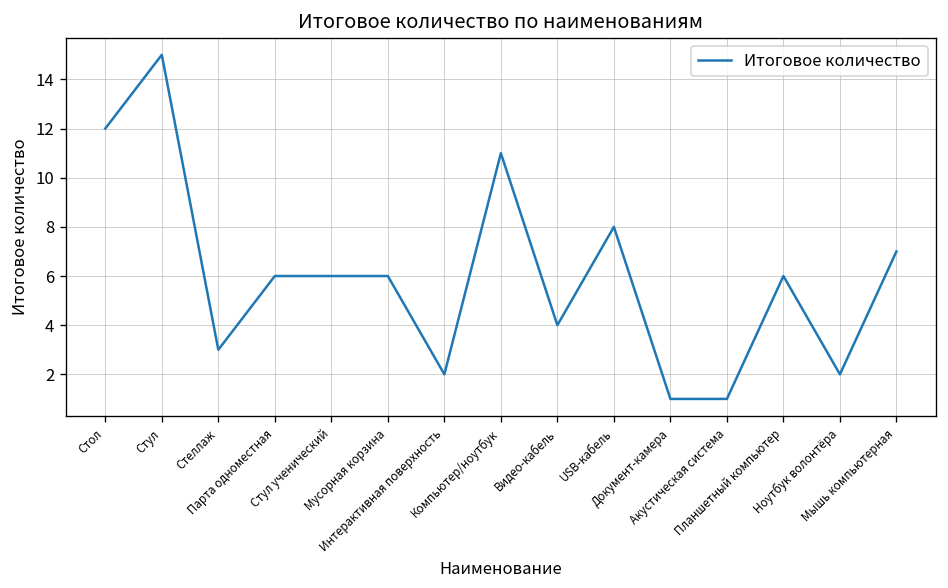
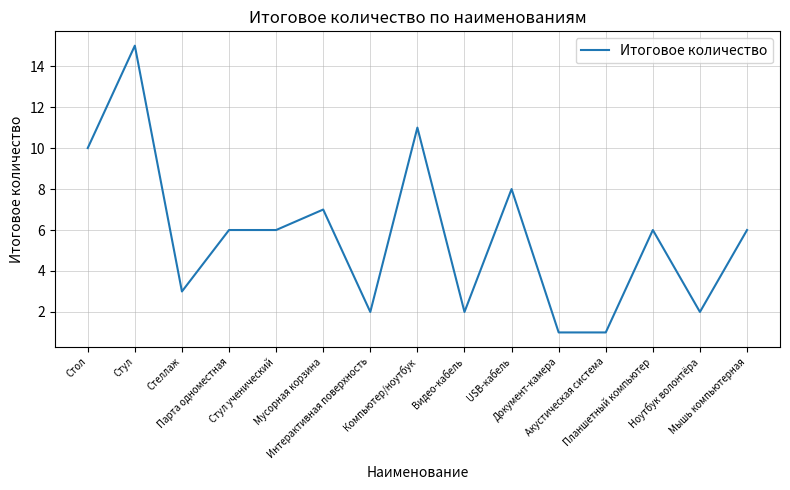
Стол: 12 -> 10
Мусорная корзина: 6 -> 7
Видео-кабель: 4 -> 2
Мышь компьютерная: 7 -> 6
